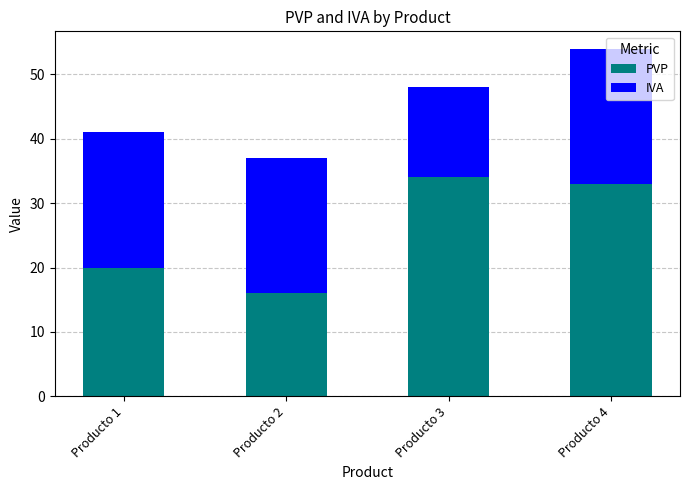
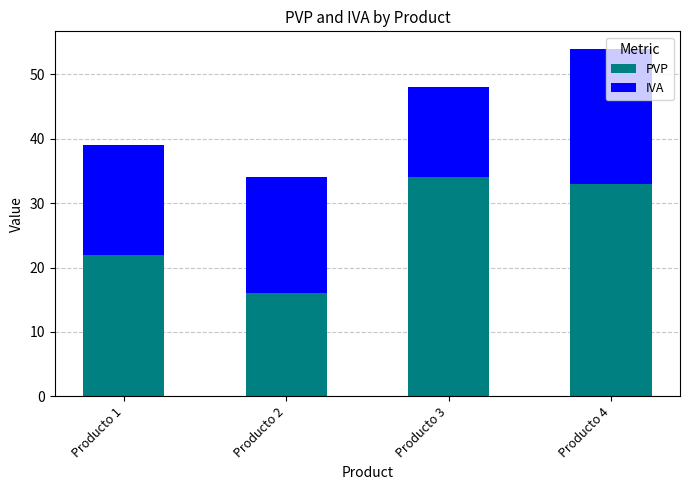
PVP, Producto 1: 20 -> 22
IVA, Producto 1: 21 -> 17
IVA, Producto 2: 21 -> 18
